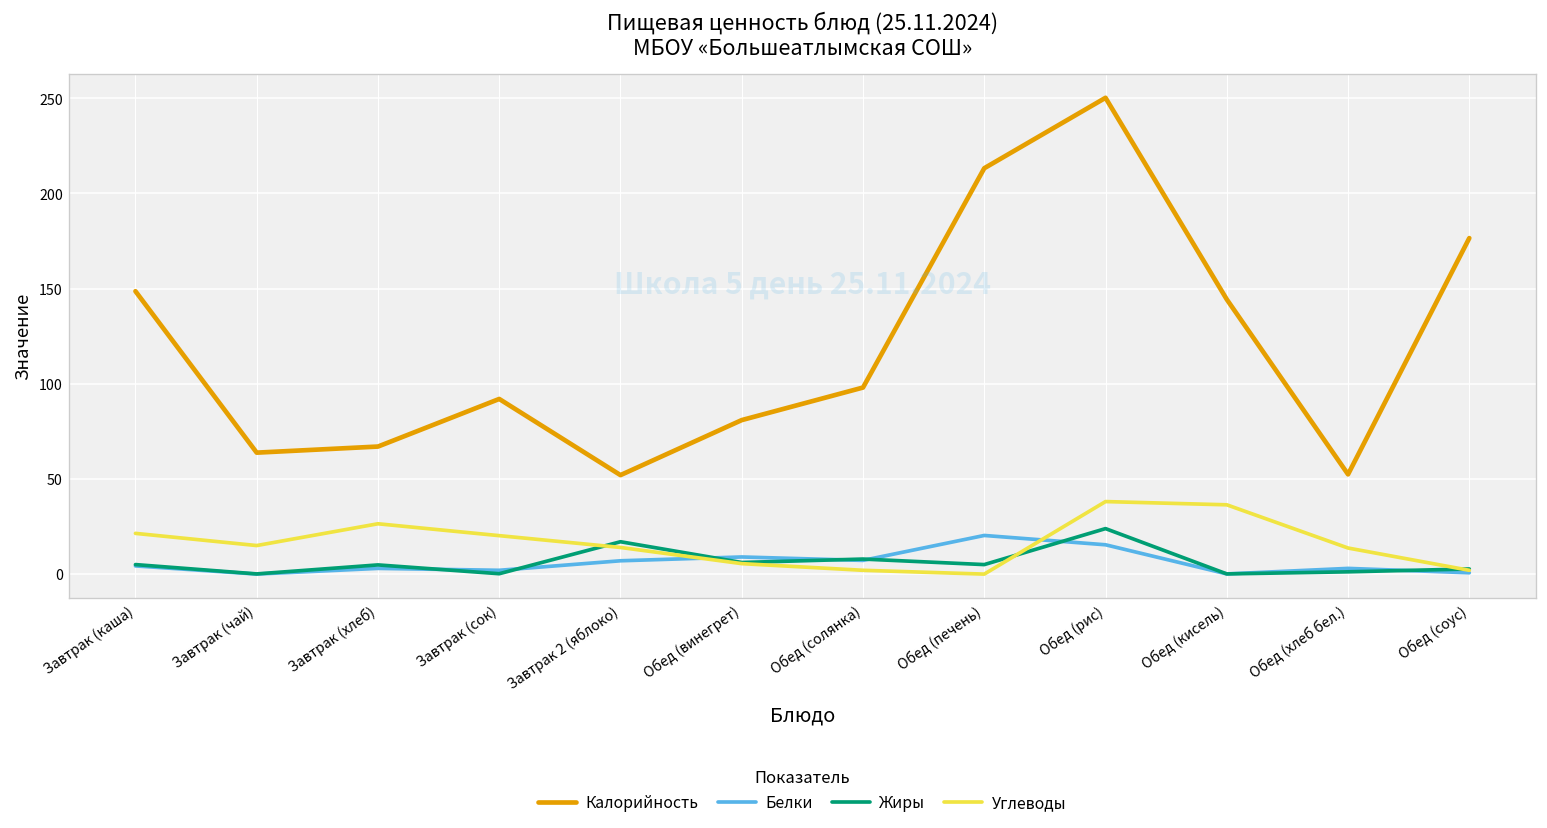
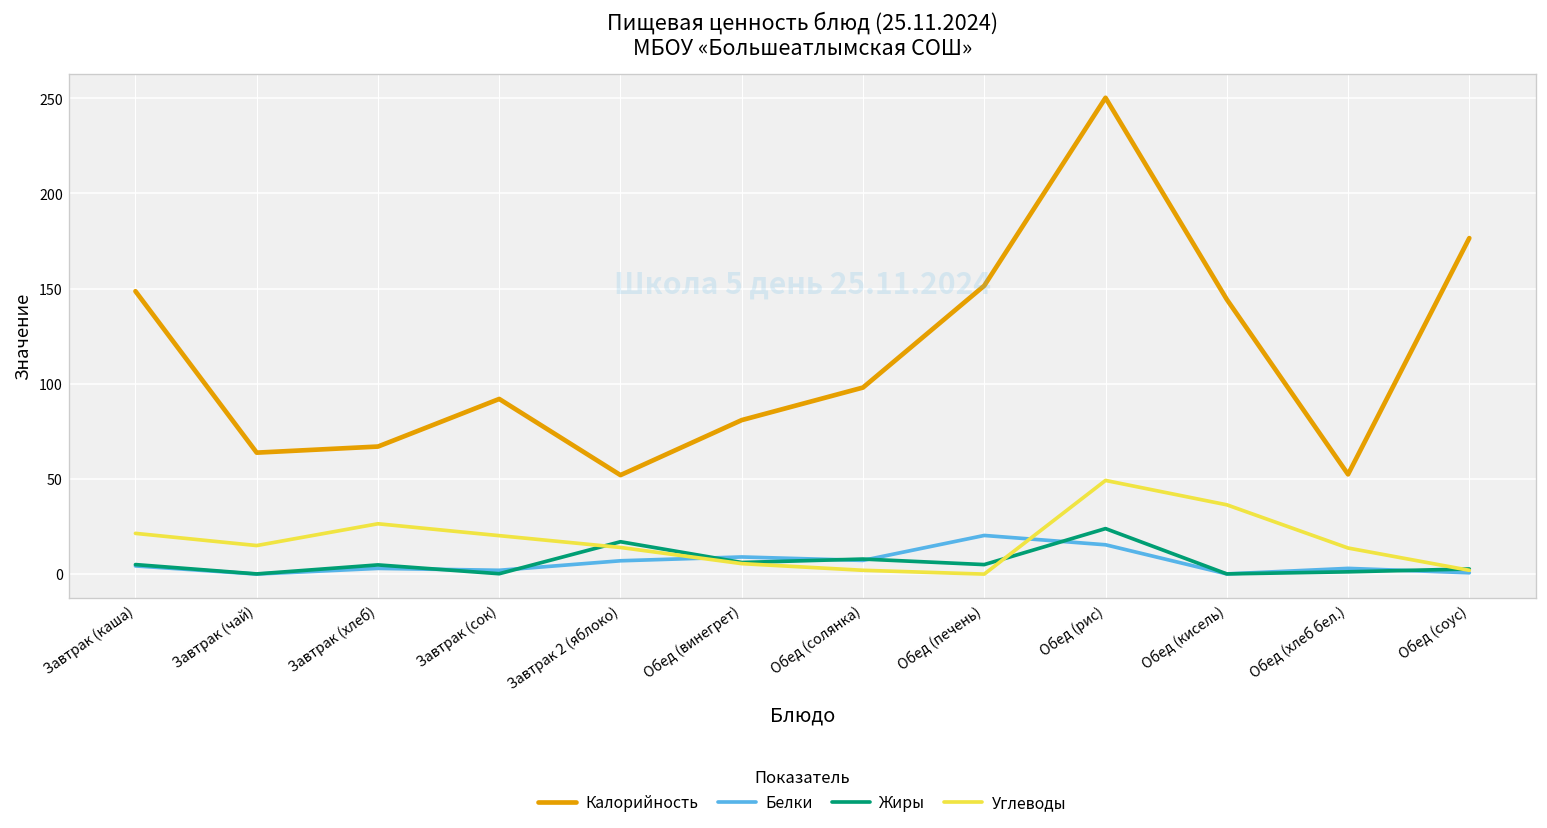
Калорийность, Обед (печень): 213 -> 152
Углеводы, Обед (рис): 38 -> 49
